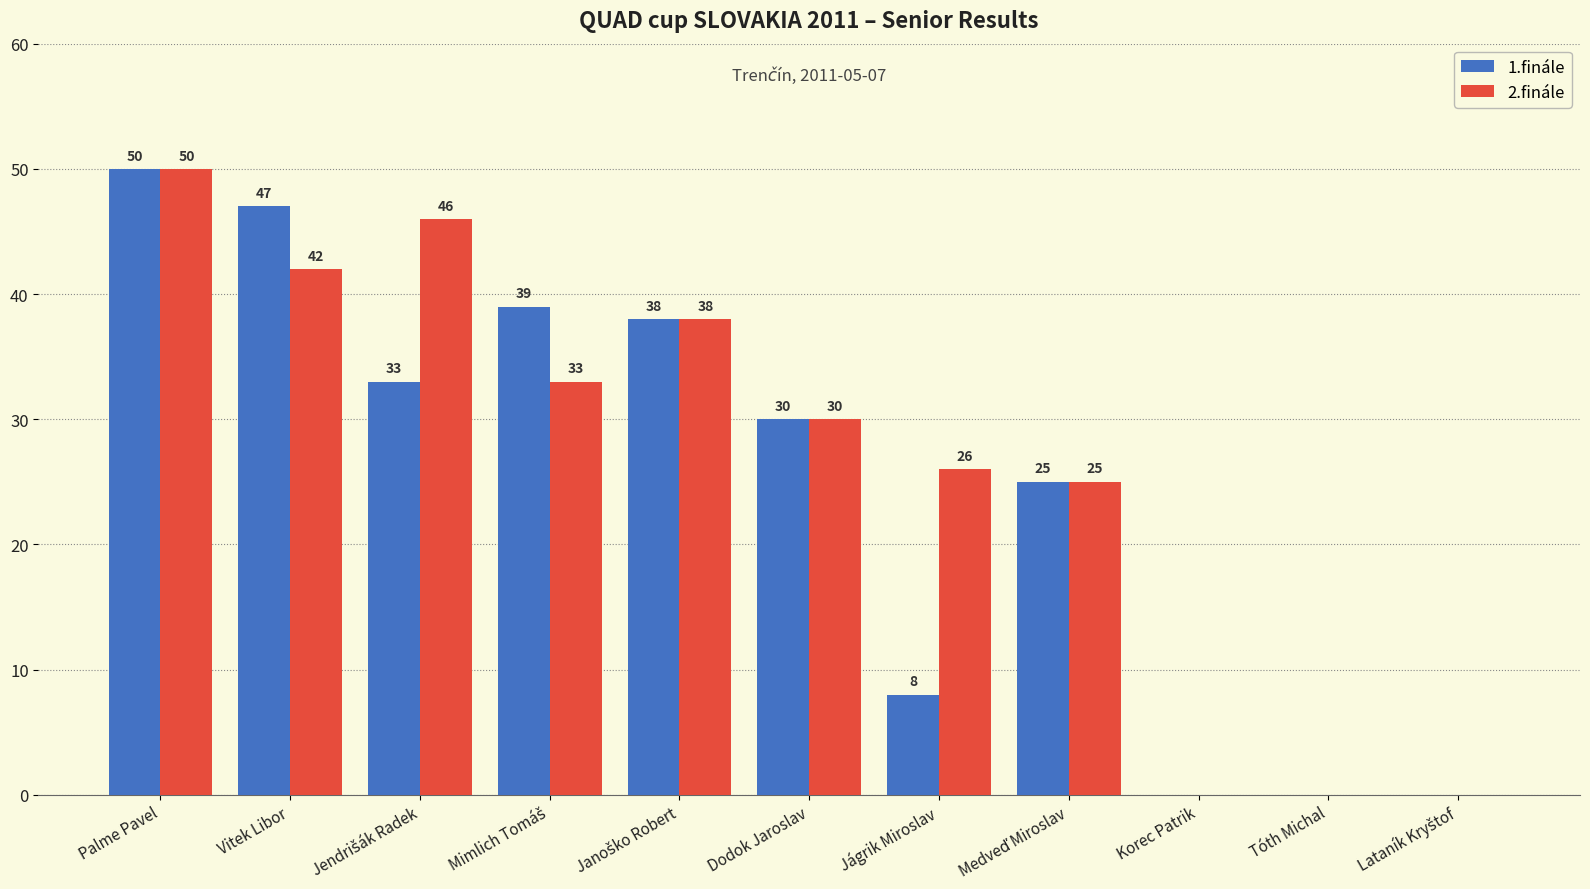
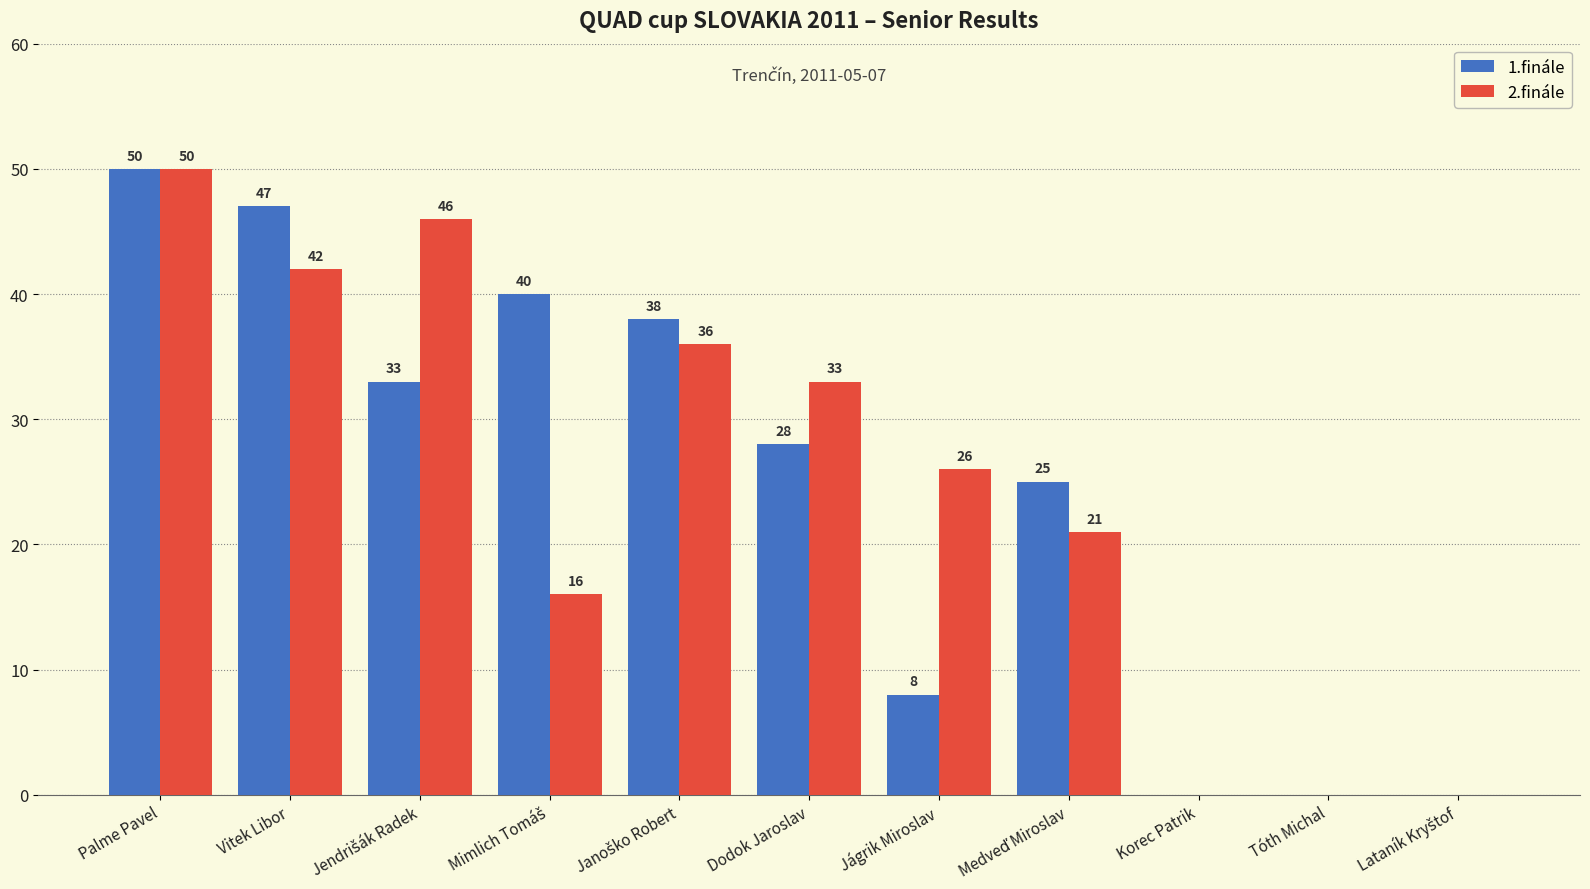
1.finále, Mimlich Tomáš: 39 -> 40
2.finále, Mimlich Tomáš: 33 -> 16
2.finále, Janoško Robert: 38 -> 36
1.finále, Dodok Jaroslav: 30 -> 28
2.finále, Dodok Jaroslav: 30 -> 33
2.finále, Medveď Miroslav: 25 -> 21
